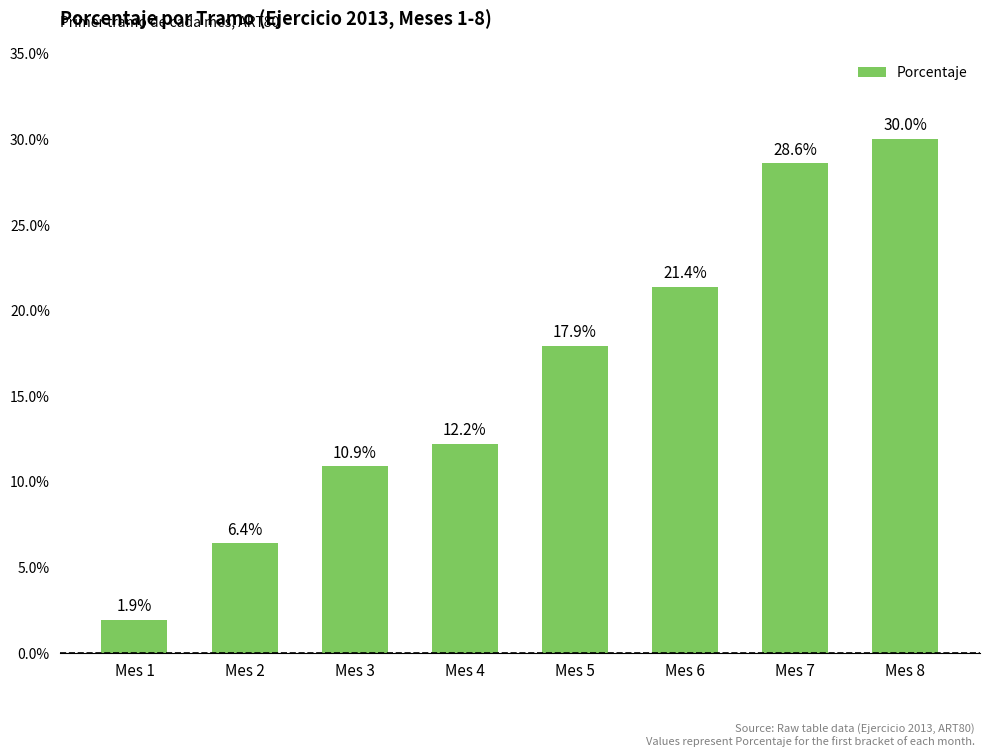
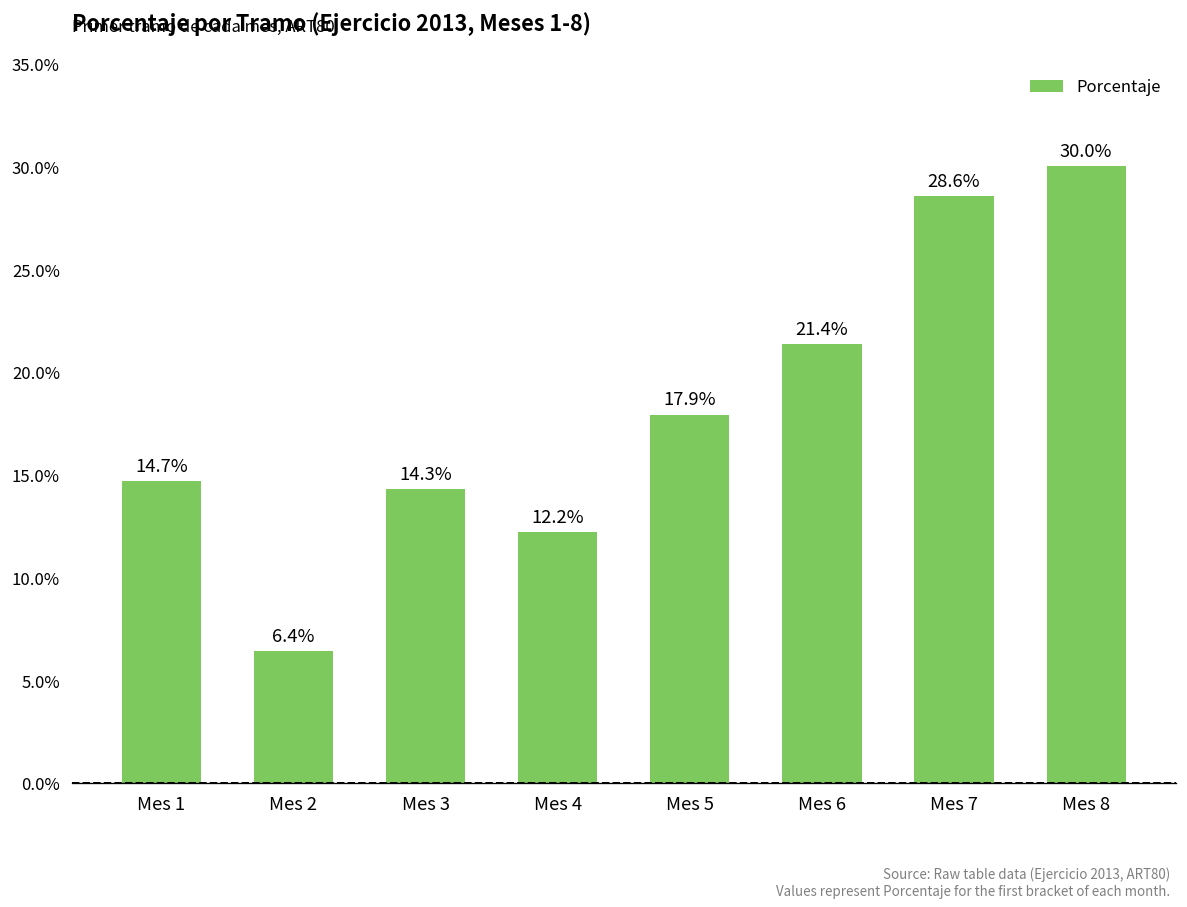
Mes 1: 1.9% -> 14.7%
Mes 3: 10.9% -> 14.3%
